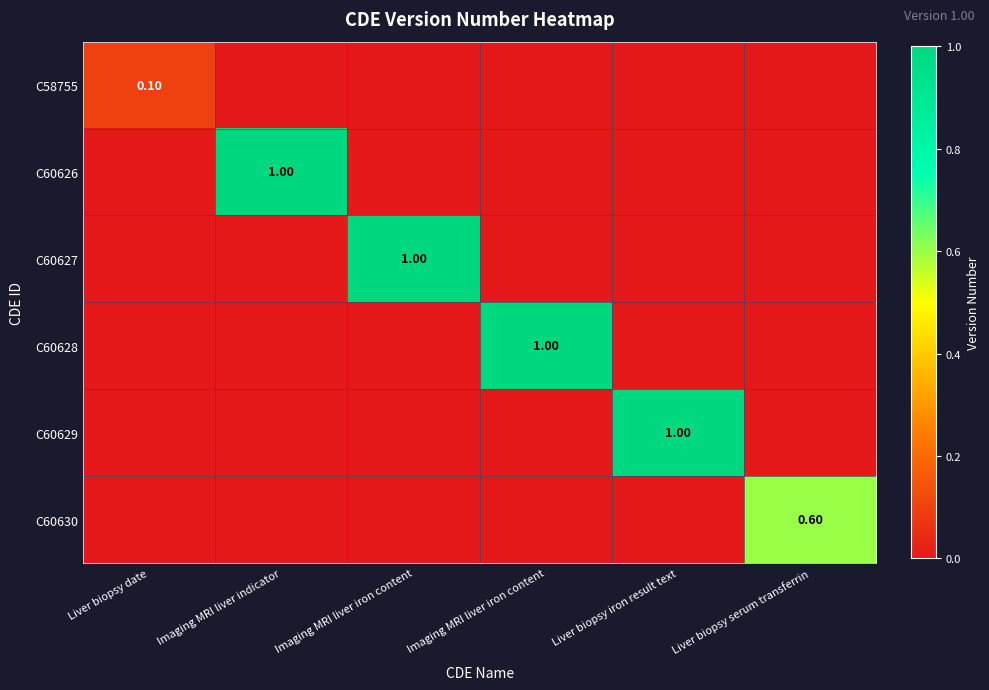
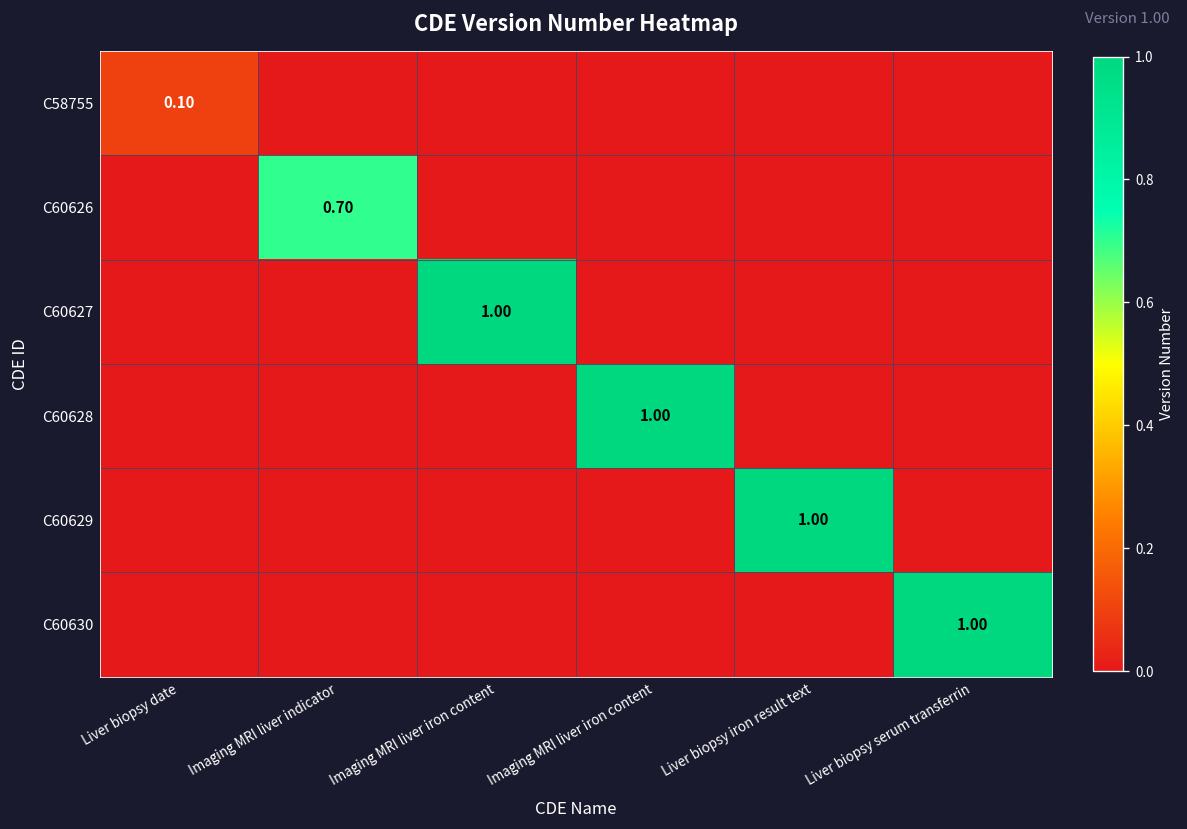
C60626, Imaging MRI liver indicator: 1.00 -> 0.70
C60630, Liver biopsy serum transferrin: 0.60 -> 1.00
